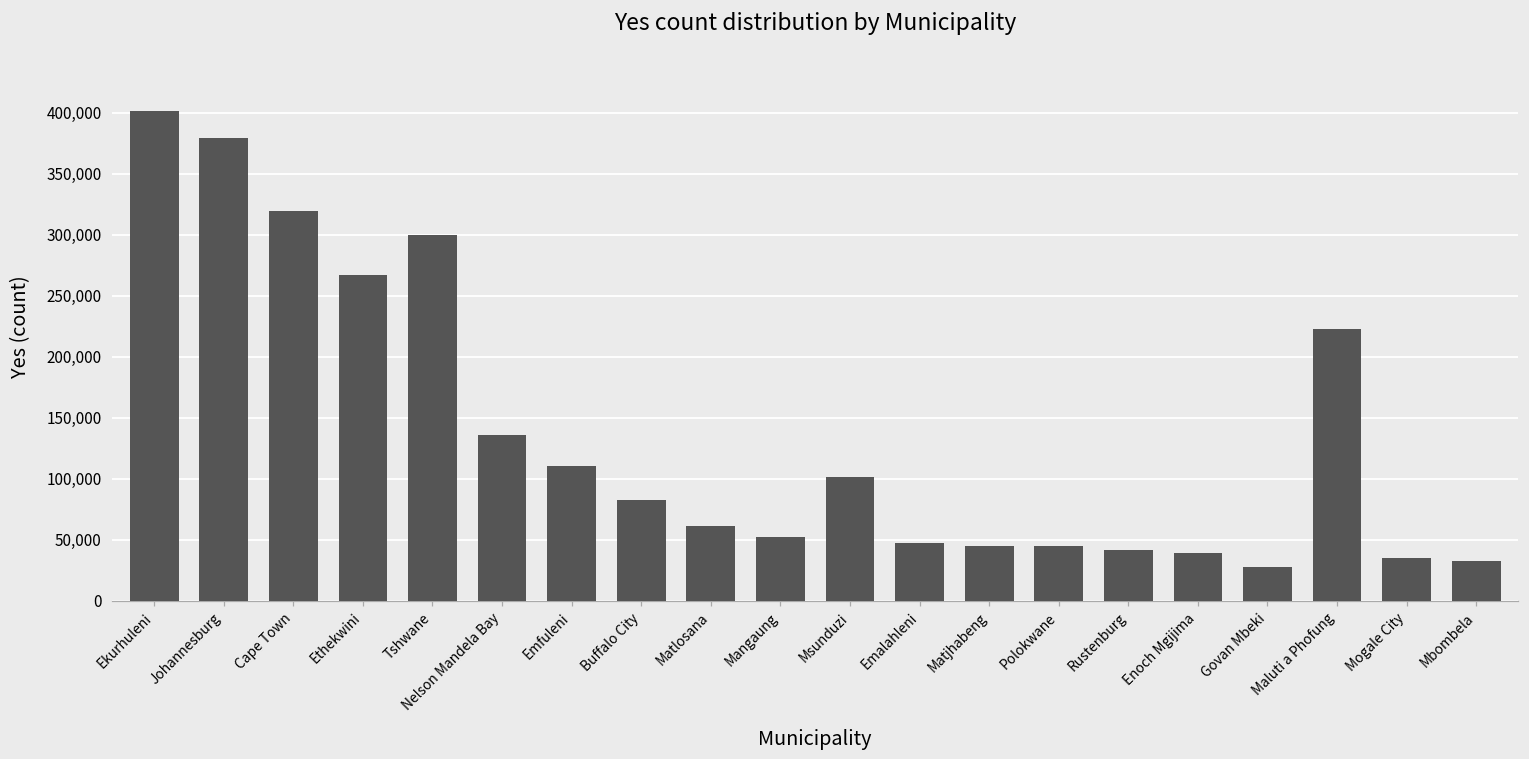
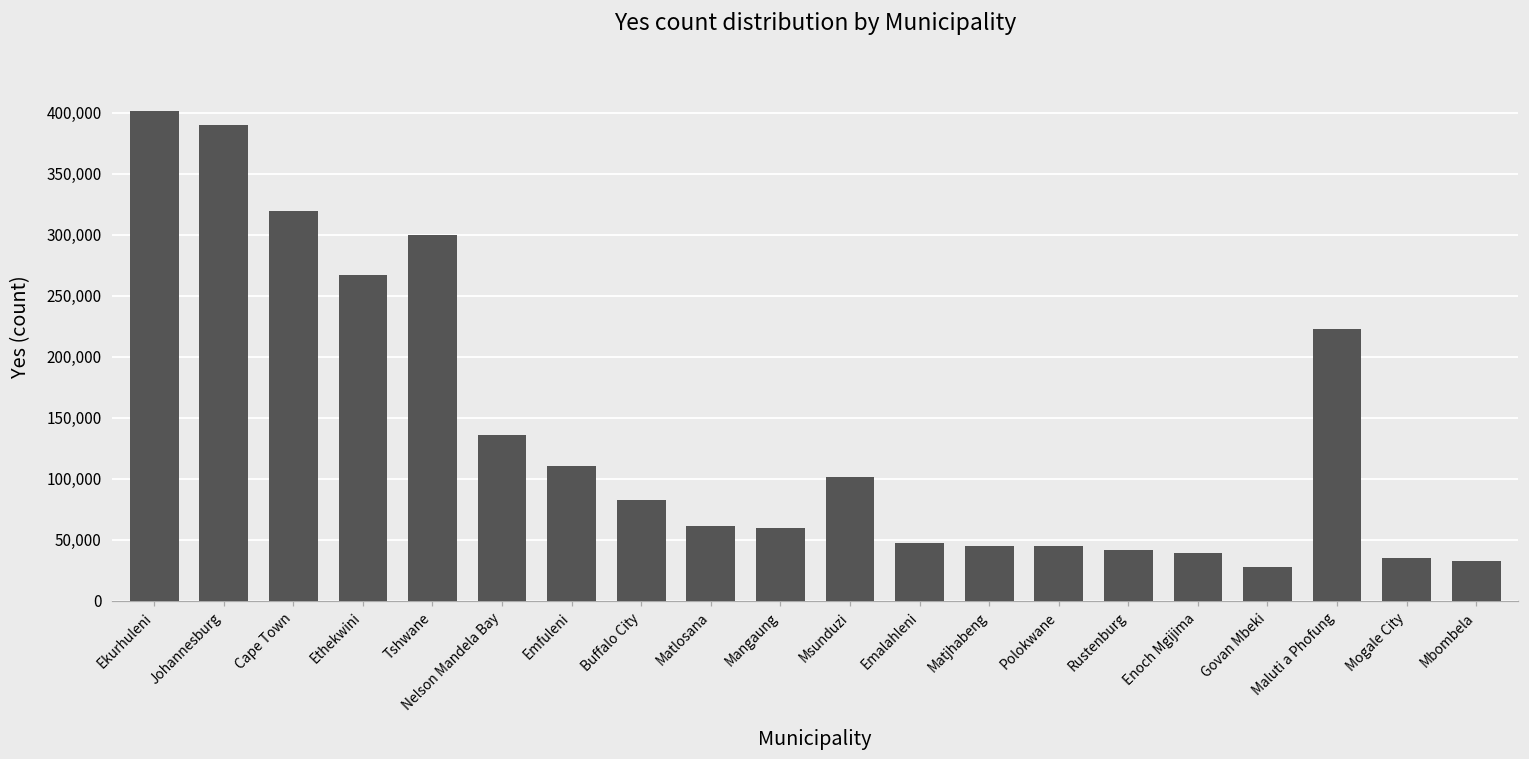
Johannesburg: 379,000 -> 390,000
Mangaung: 53,000 -> 60,000
